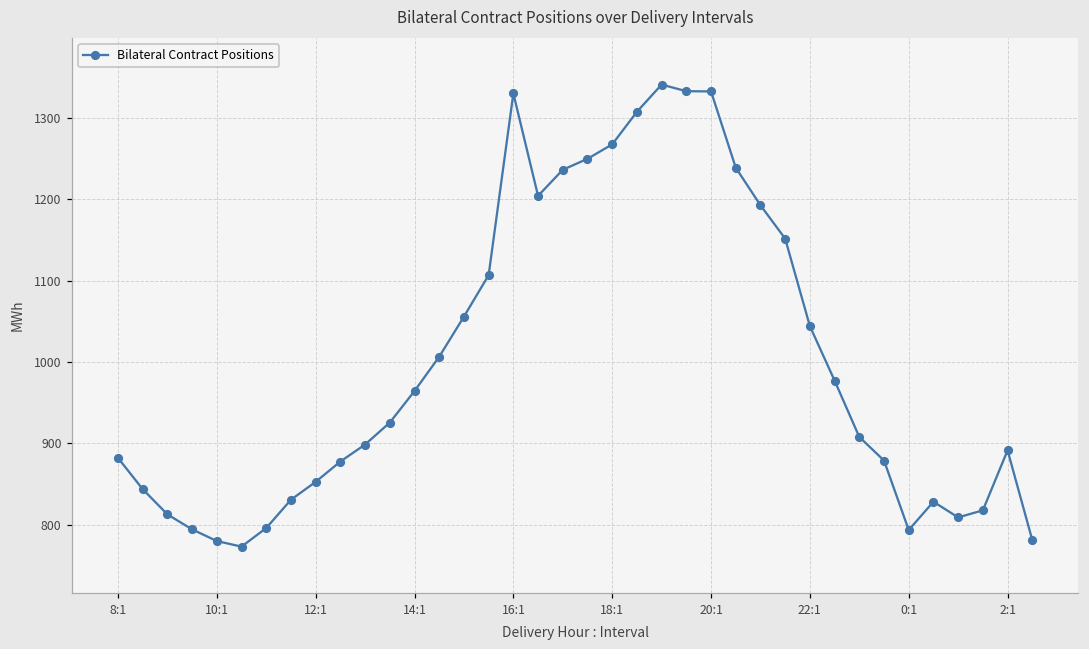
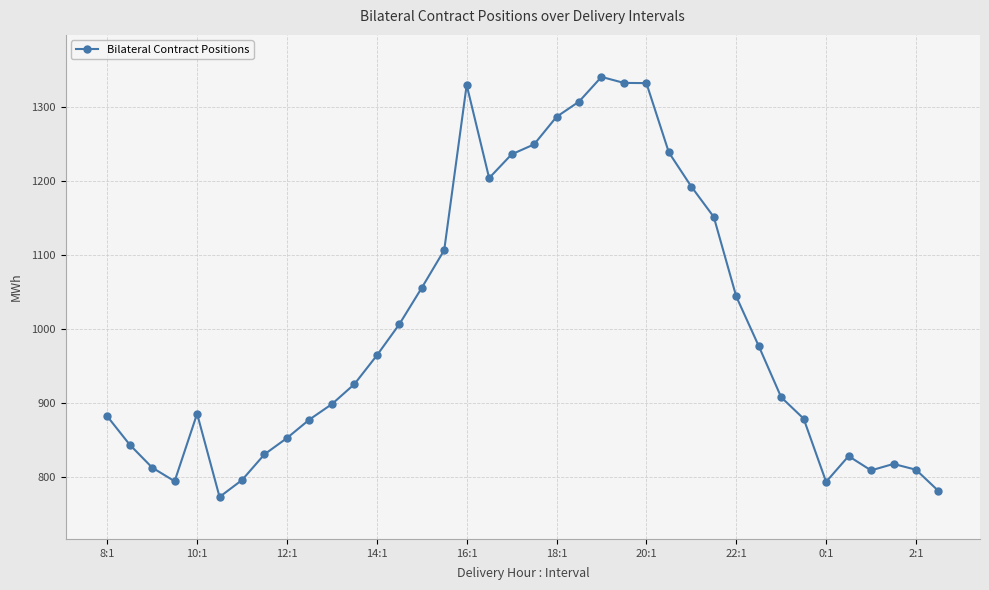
10:1: 780 -> 890
18:1: 1270 -> 1290
2:1: 890 -> 810
